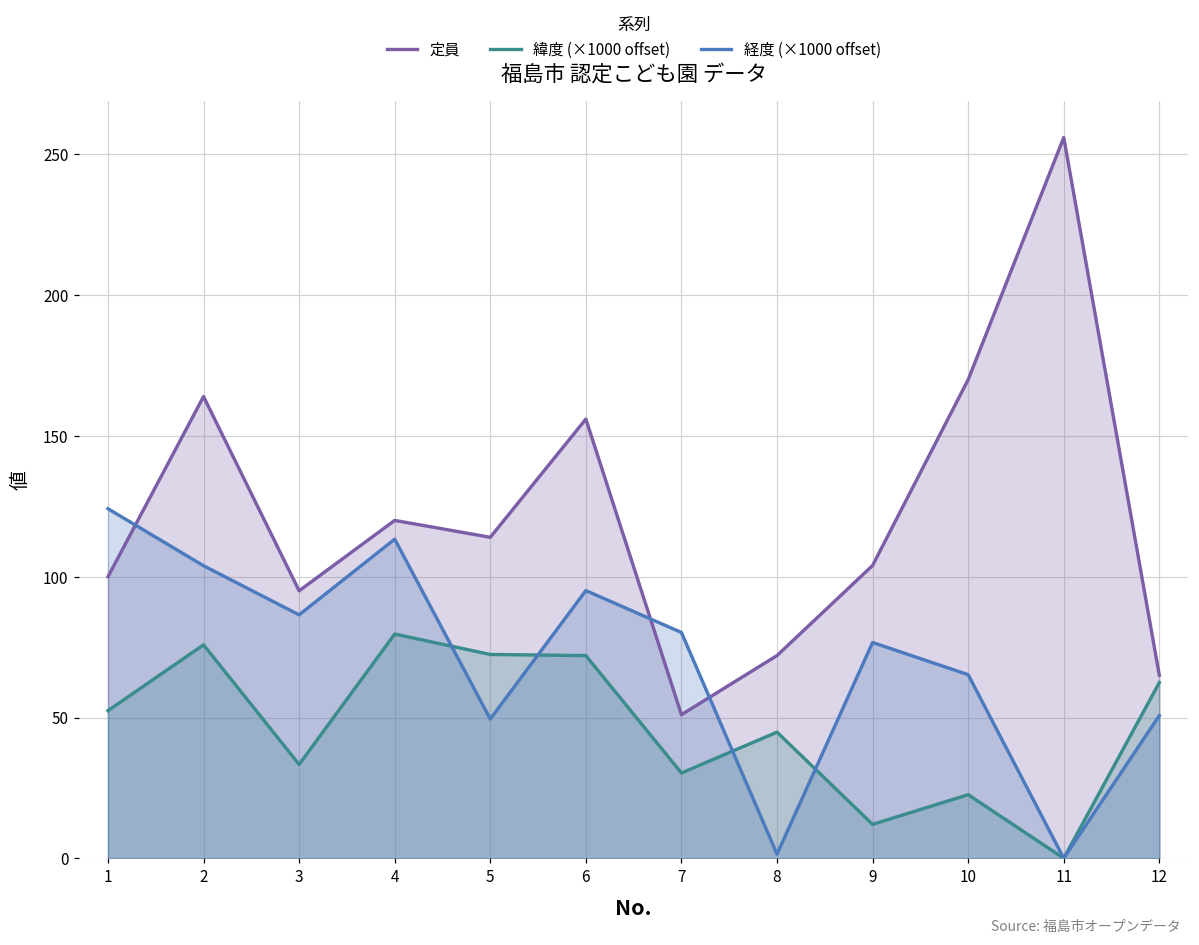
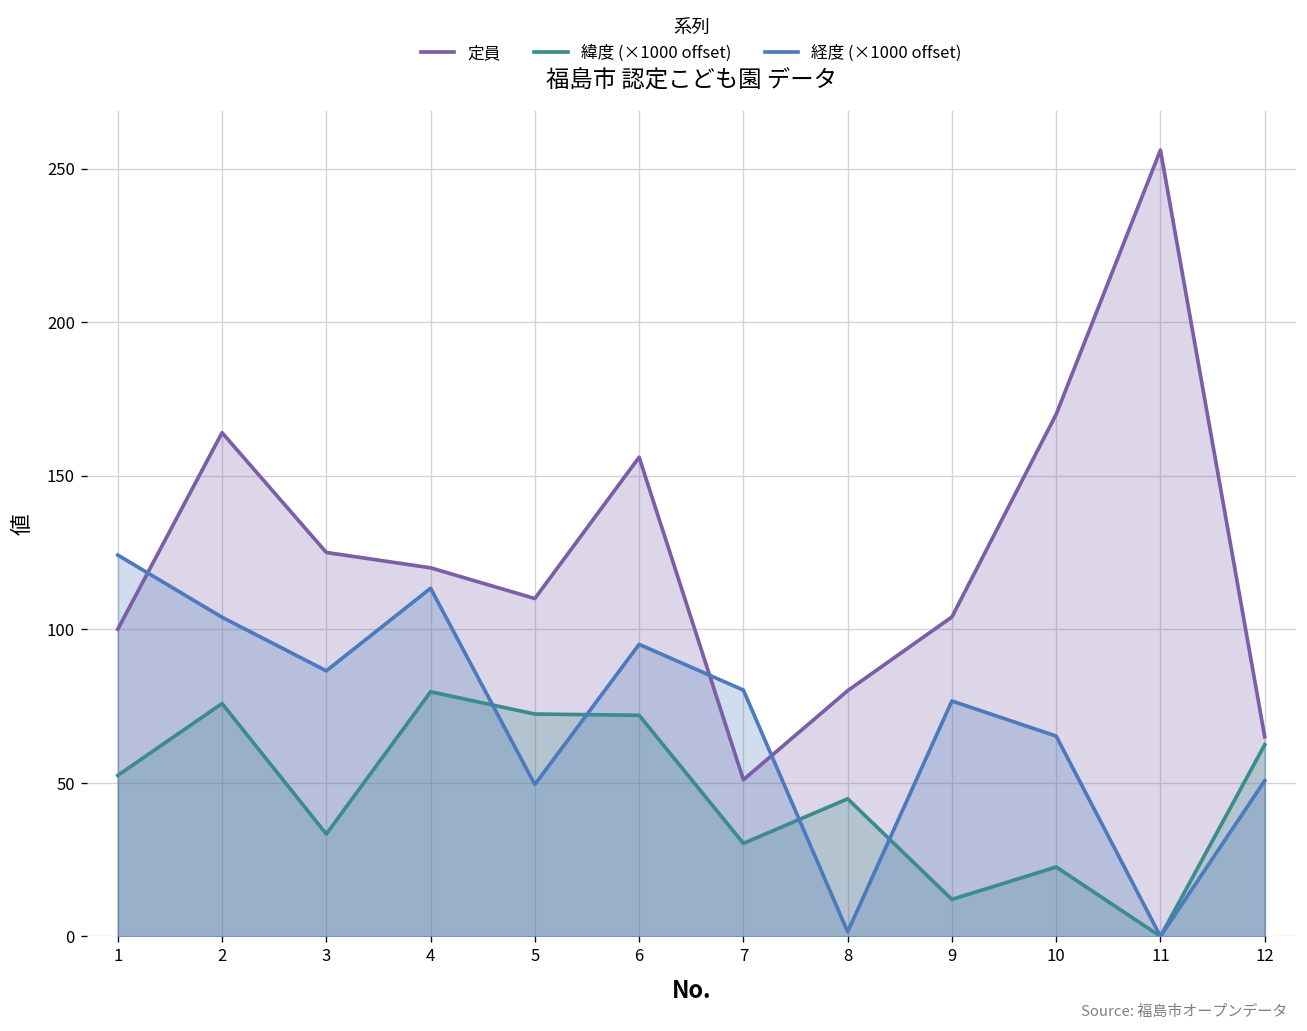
定員, 3: 95 -> 125
定員, 5: 114 -> 110
定員, 8: 72 -> 80
